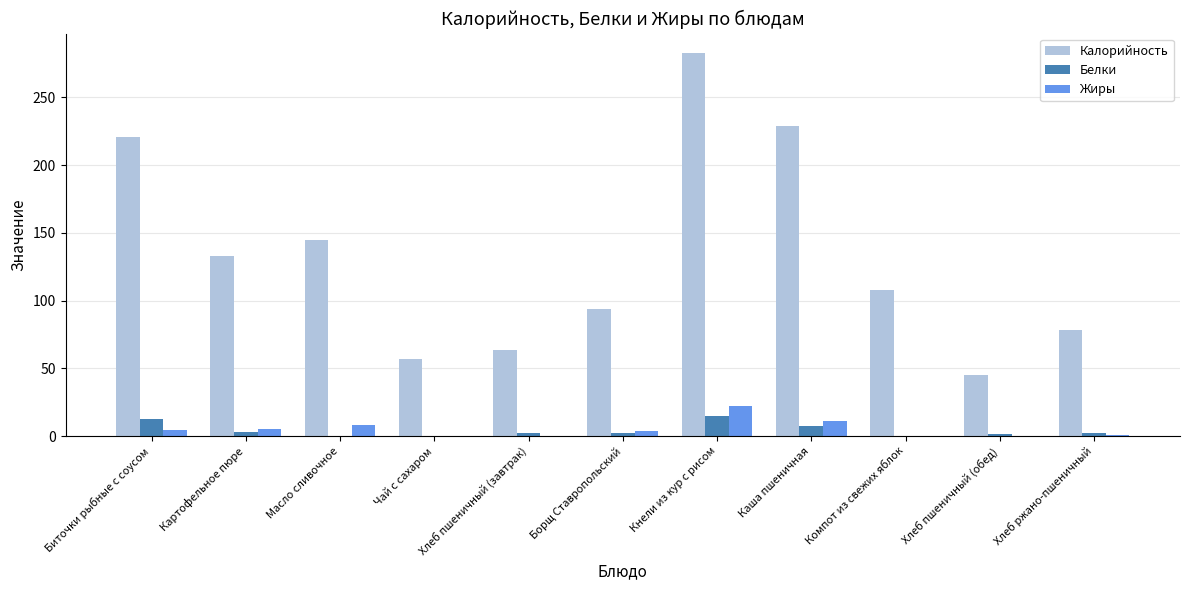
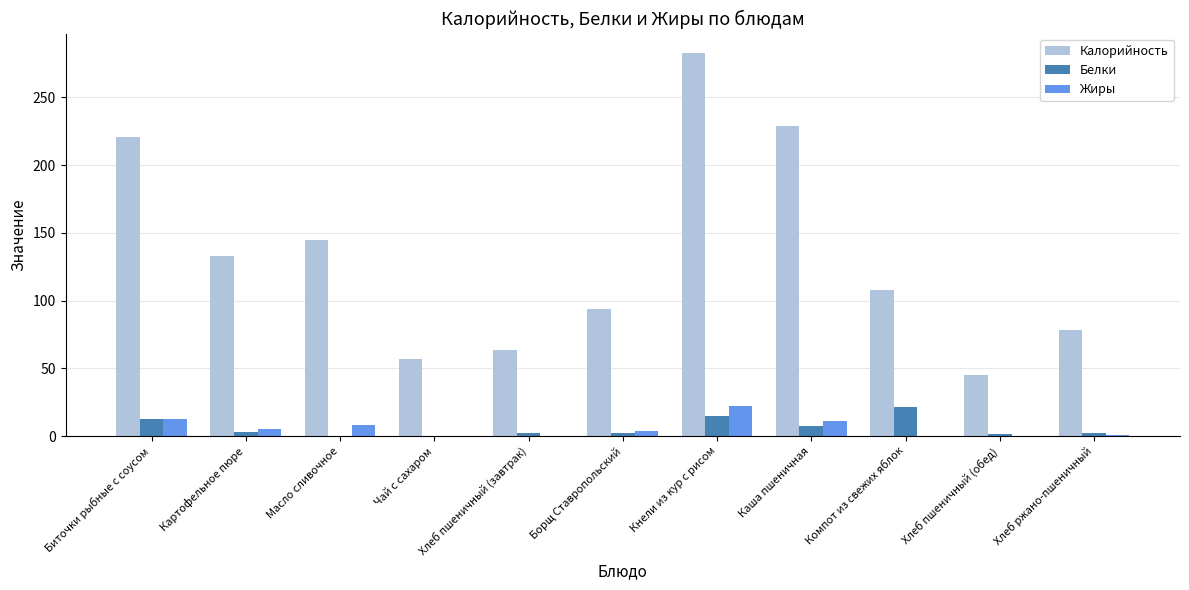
Жиры, Биточки рыбные с соусом: 5 -> 12
Белки, Компот из свежих яблок: 0 -> 21
